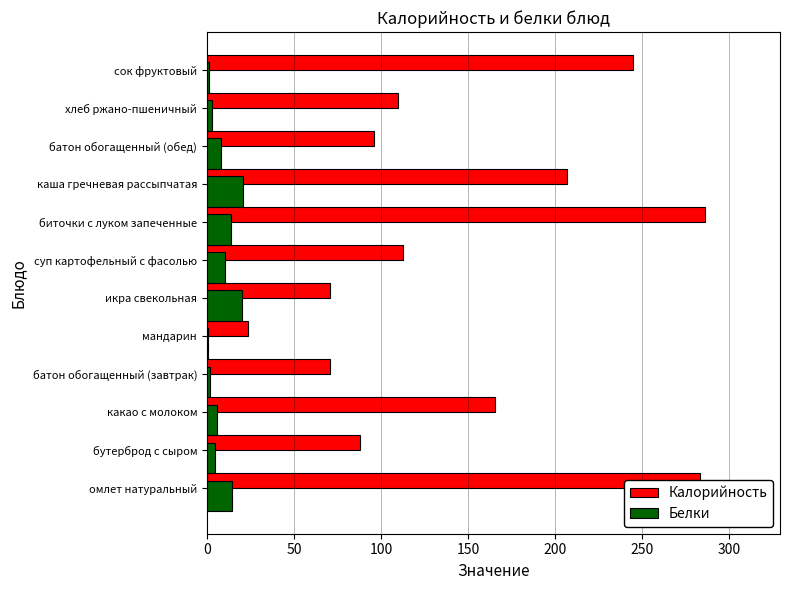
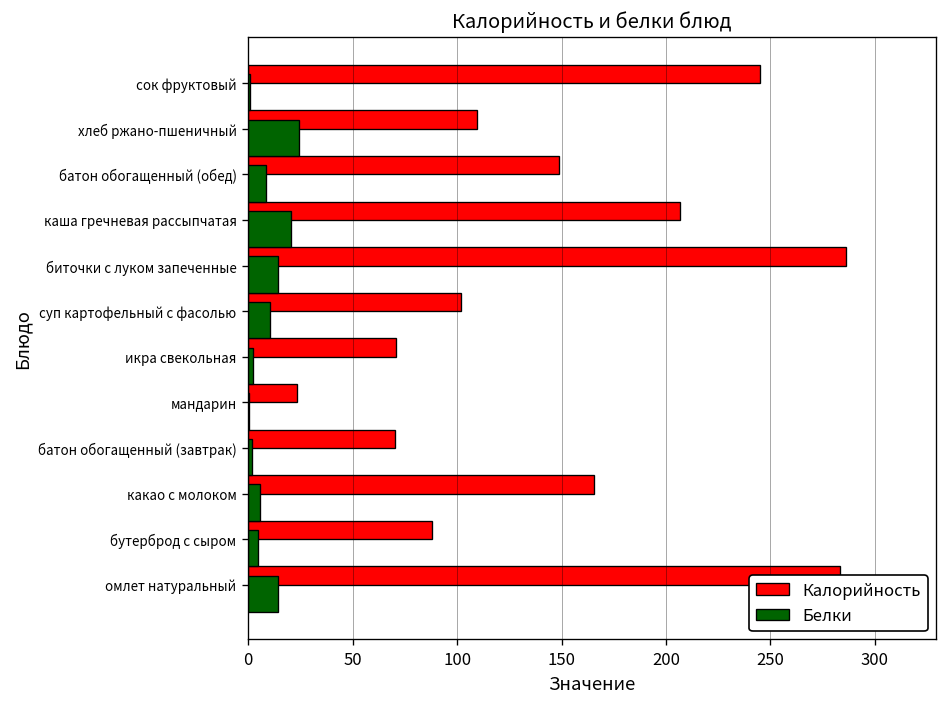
Белки, хлеб ржано-пшеничный: 3 -> 24
Калорийность, батон обогащенный (обед): 96 -> 149
Калорийность, суп картофельный с фасолью: 112 -> 102
Белки, икра свекольная: 20 -> 2
